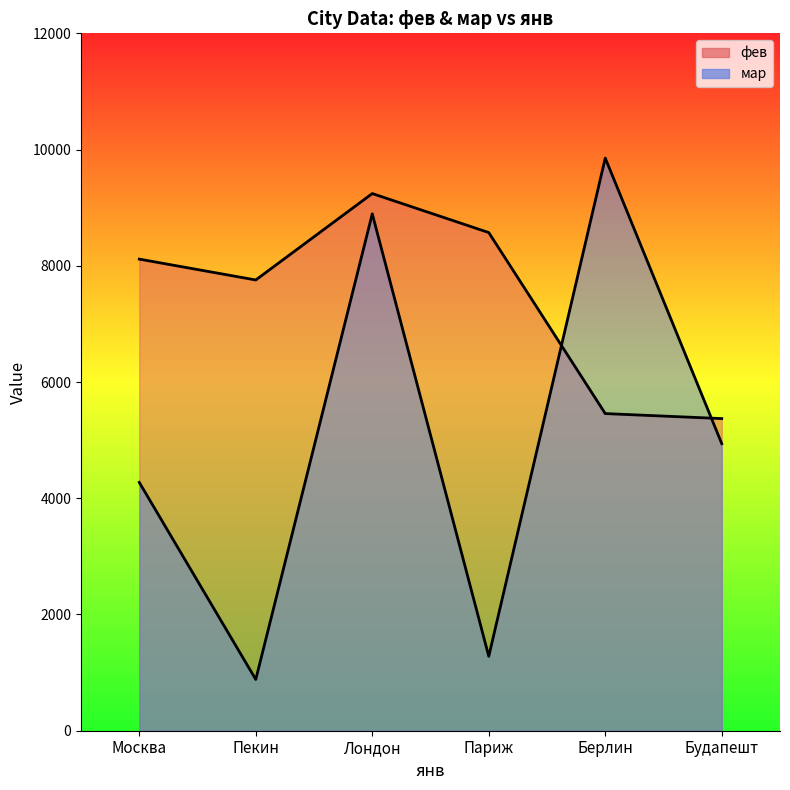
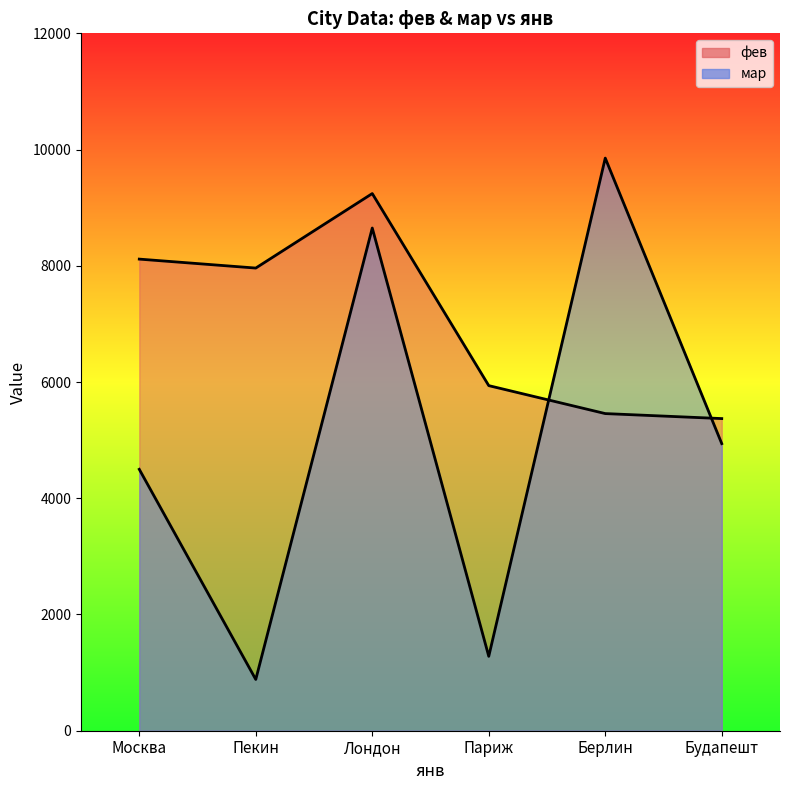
мар, Москва: 4300 -> 4500
фев, Пекин: 7800 -> 8000
мар, Лондон: 8900 -> 8700
фев, Париж: 8600 -> 5900
